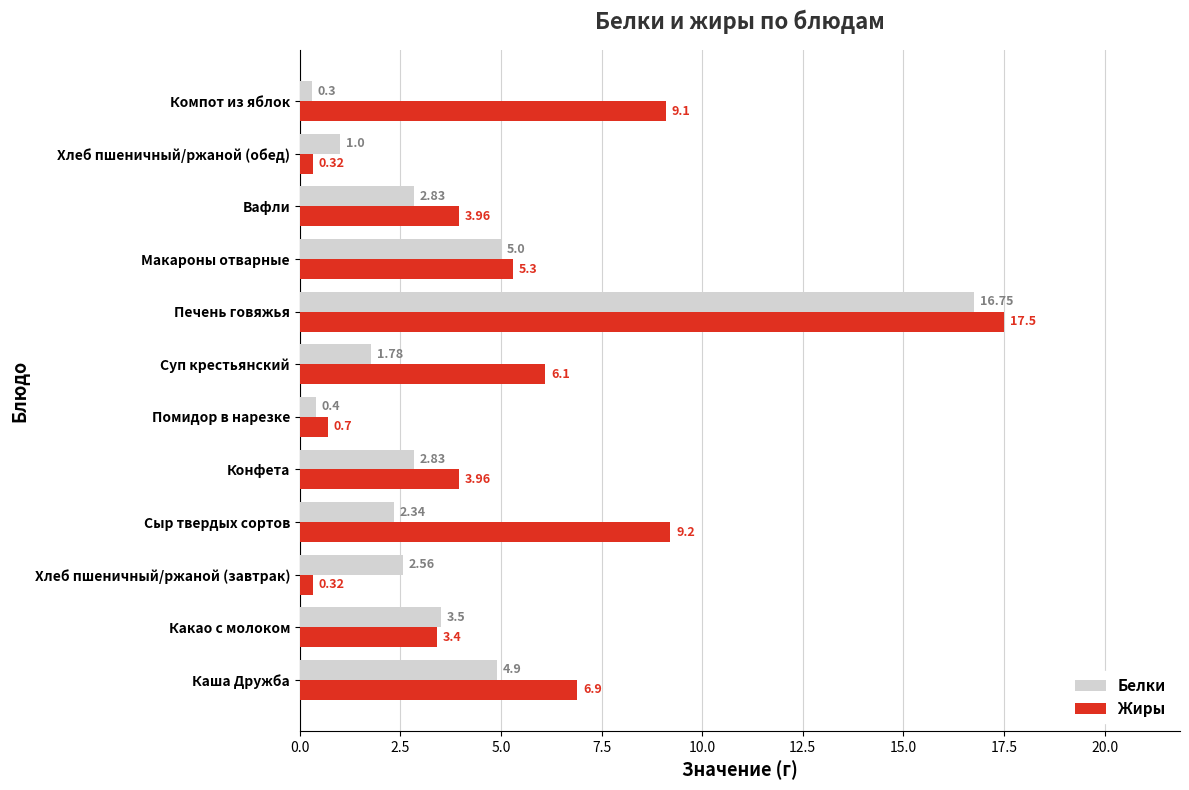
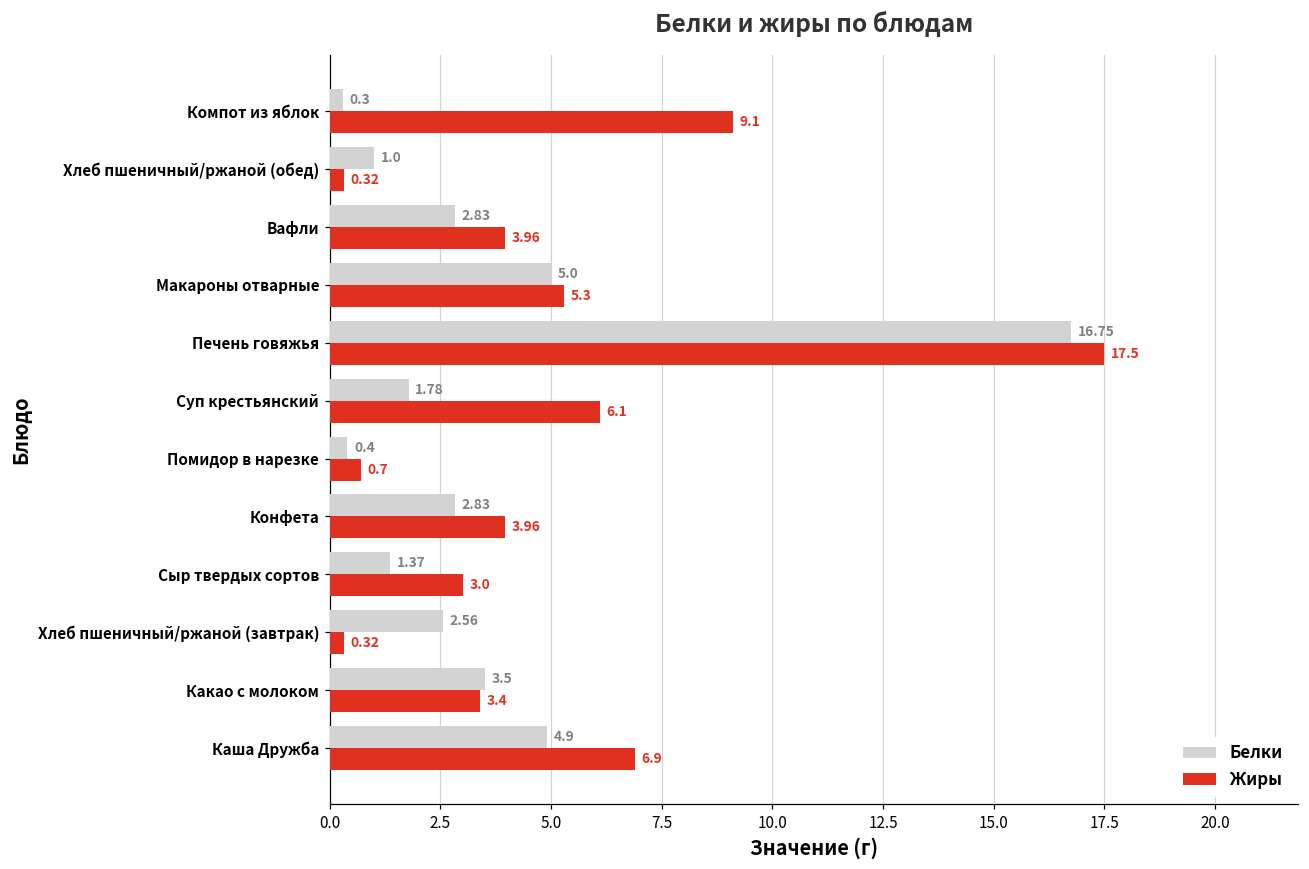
Белки, Сыр твердых сортов: 2.34 -> 1.37
Жиры, Сыр твердых сортов: 9.2 -> 3.0
